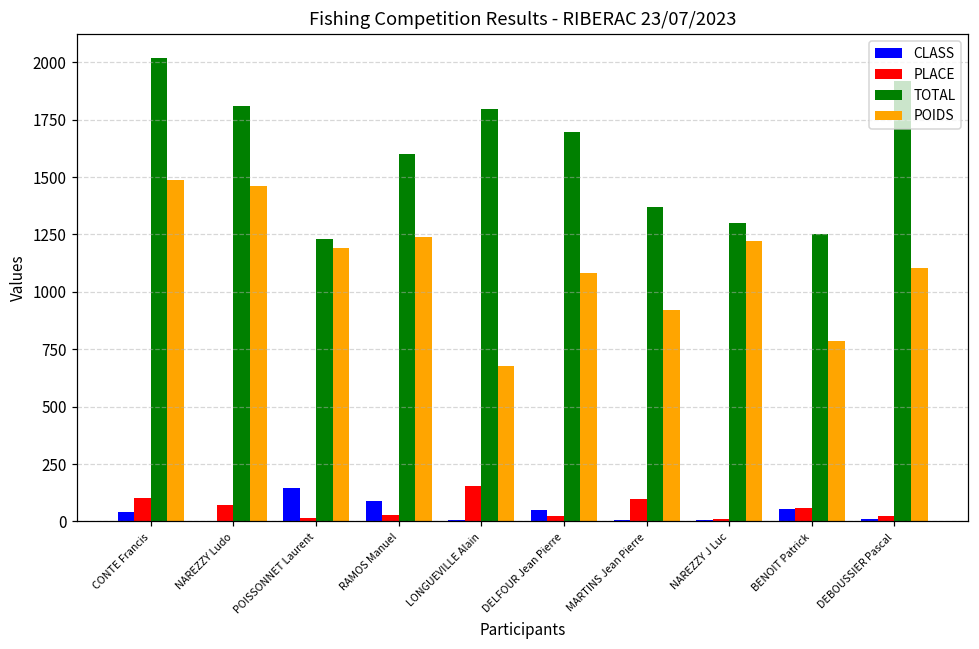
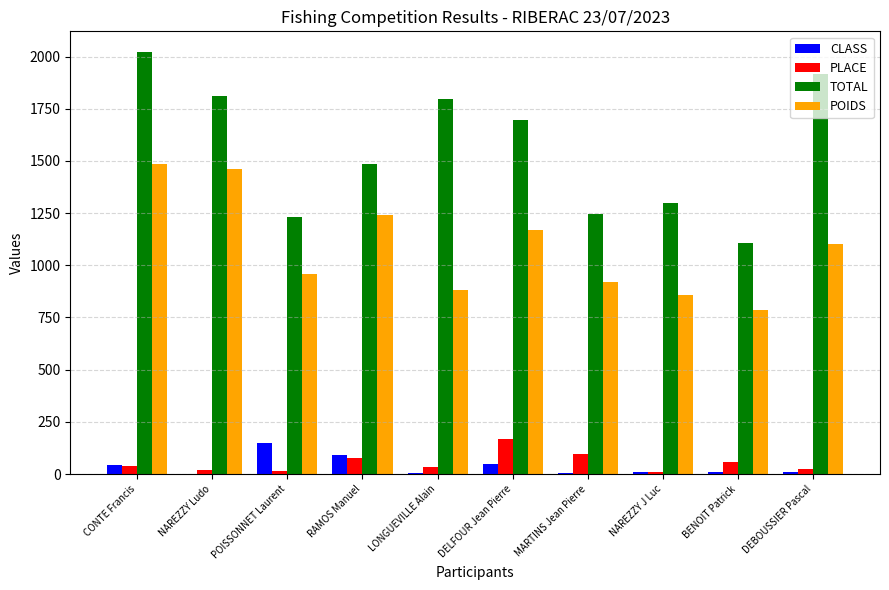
PLACE, CONTE Francis: 100 -> 40
PLACE, NAREZZY Ludo: 70 -> 20
POIDS, POISSONNET Laurent: 1190 -> 960
PLACE, RAMOS Manuel: 30 -> 80
TOTAL, RAMOS Manuel: 1600 -> 1490
PLACE, LONGUEVILLE Alain: 150 -> 30
POIDS, LONGUEVILLE Alain: 680 -> 880
PLACE, DELFOUR Jean Pierre: 20 -> 170
POIDS, DELFOUR Jean Pierre: 1080 -> 1170
TOTAL, MARTINS Jean Pierre: 1370 -> 1250
POIDS, NAREZZY J Luc: 1220 -> 860
CLASS, BENOIT Patrick: 50 -> 10
TOTAL, BENOIT Patrick: 1250 -> 1110
